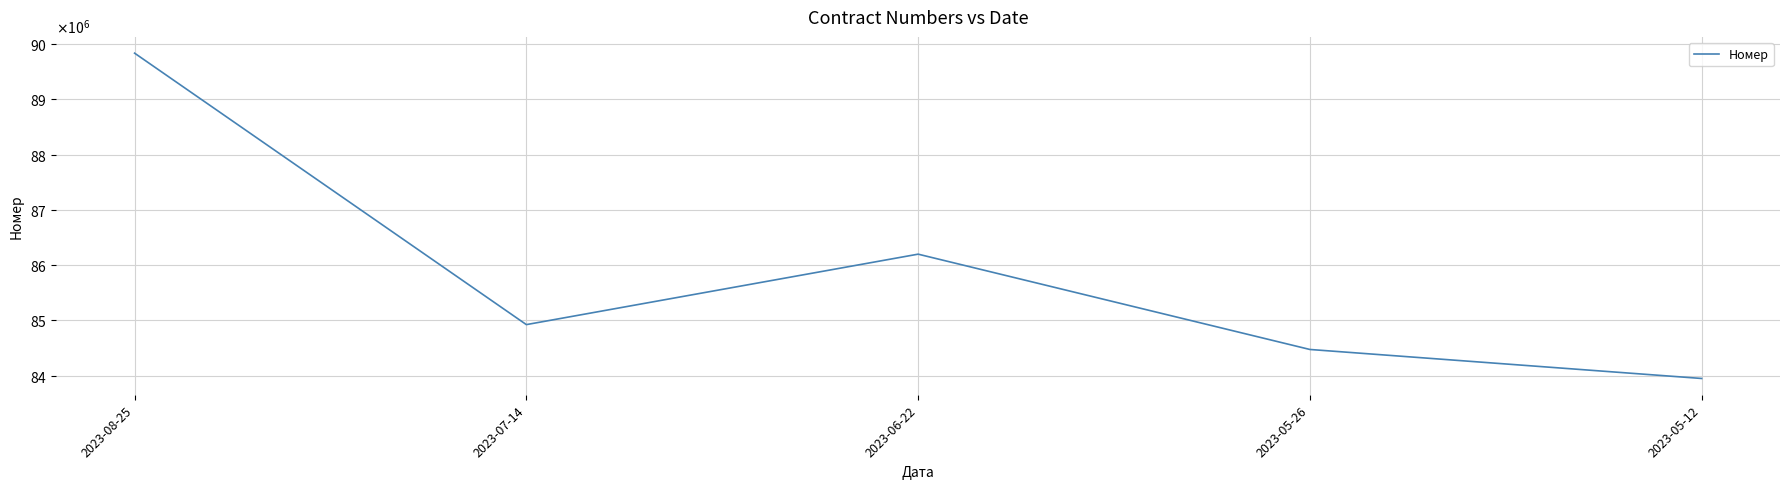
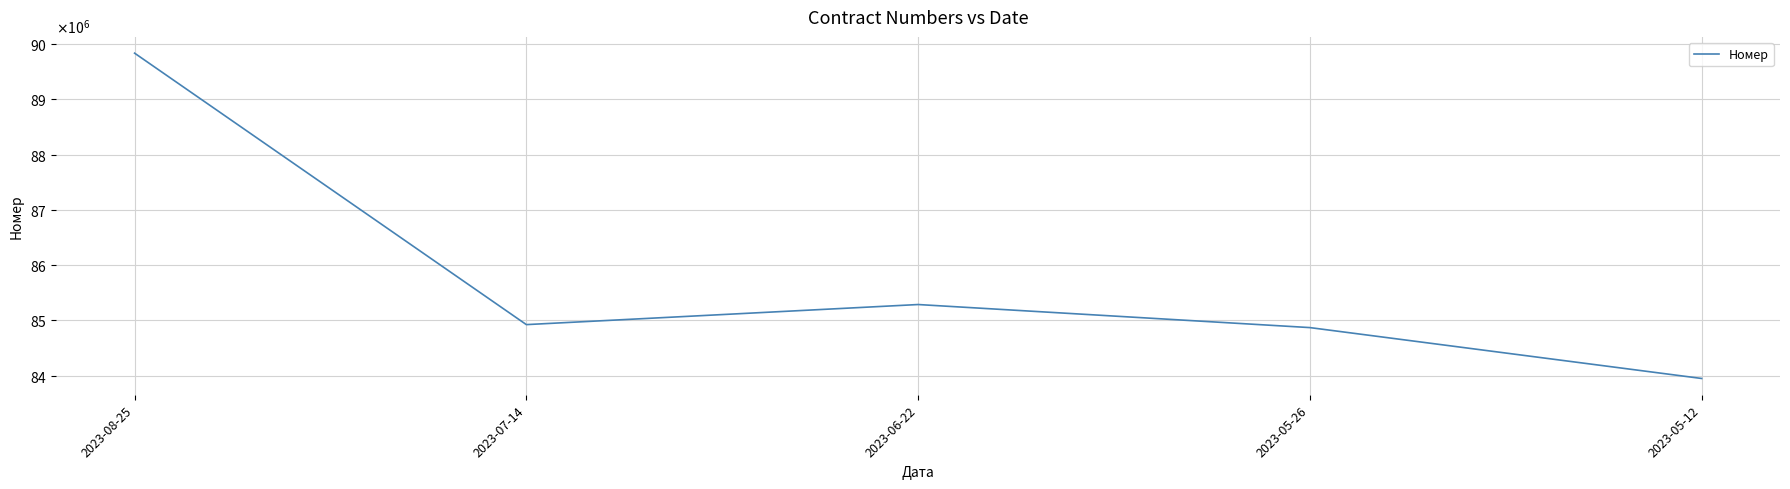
2023-06-22: 86200000 -> 85300000
2023-05-26: 84500000 -> 84900000
